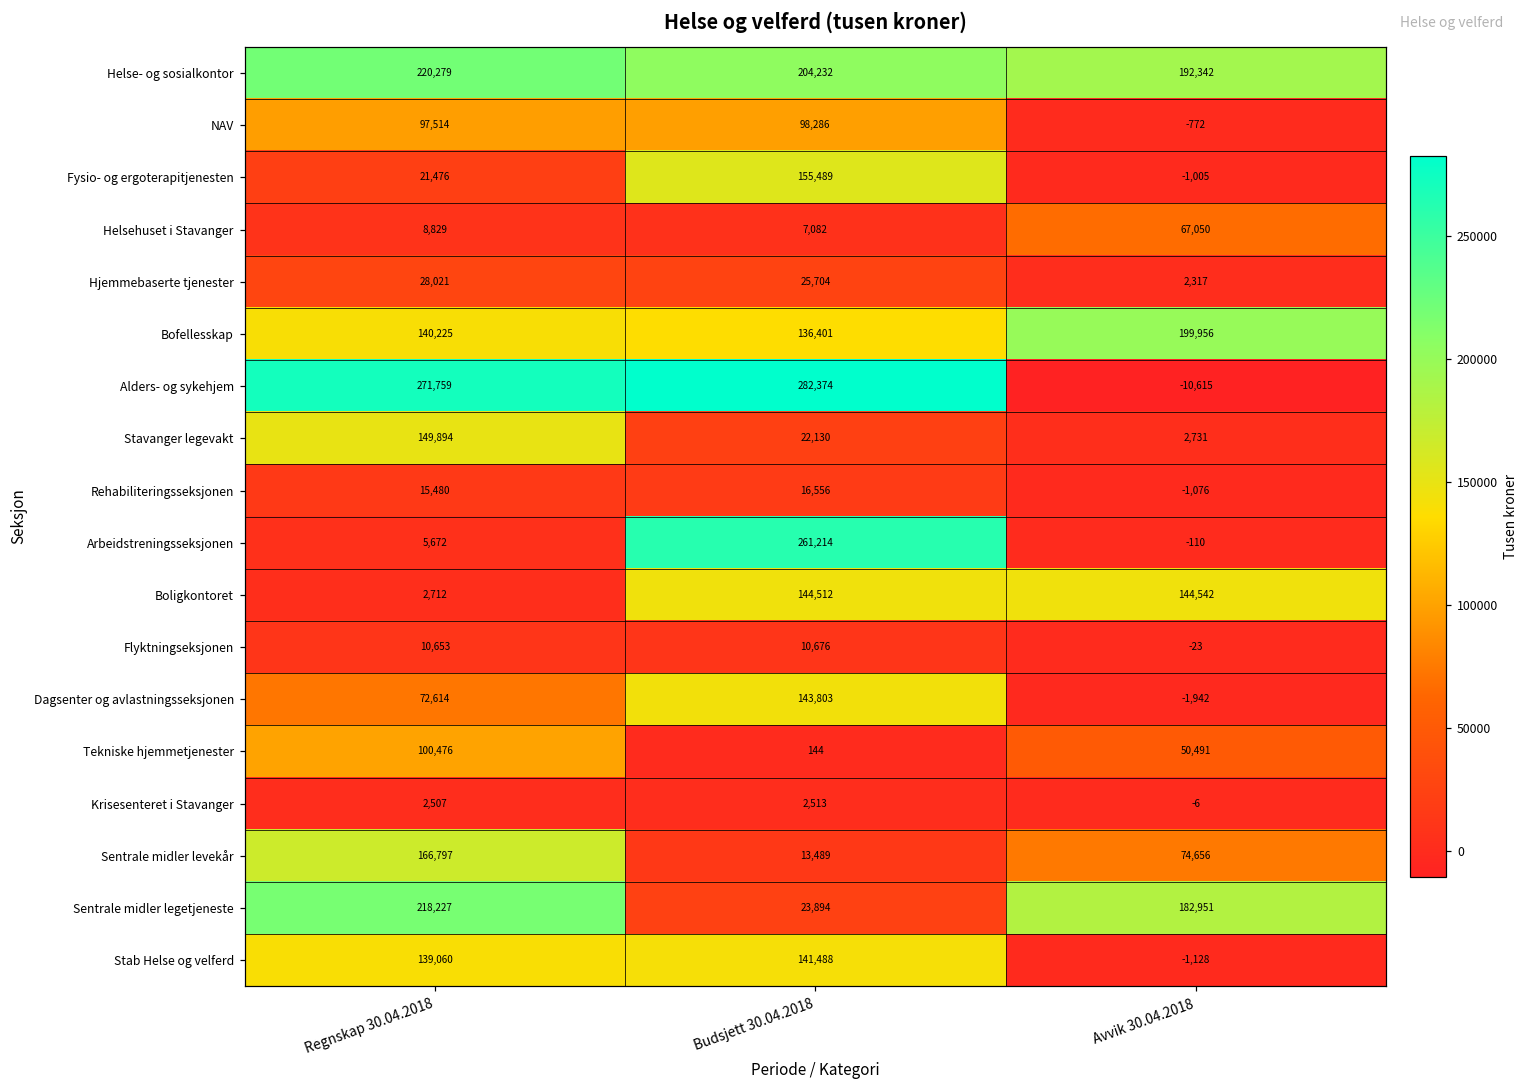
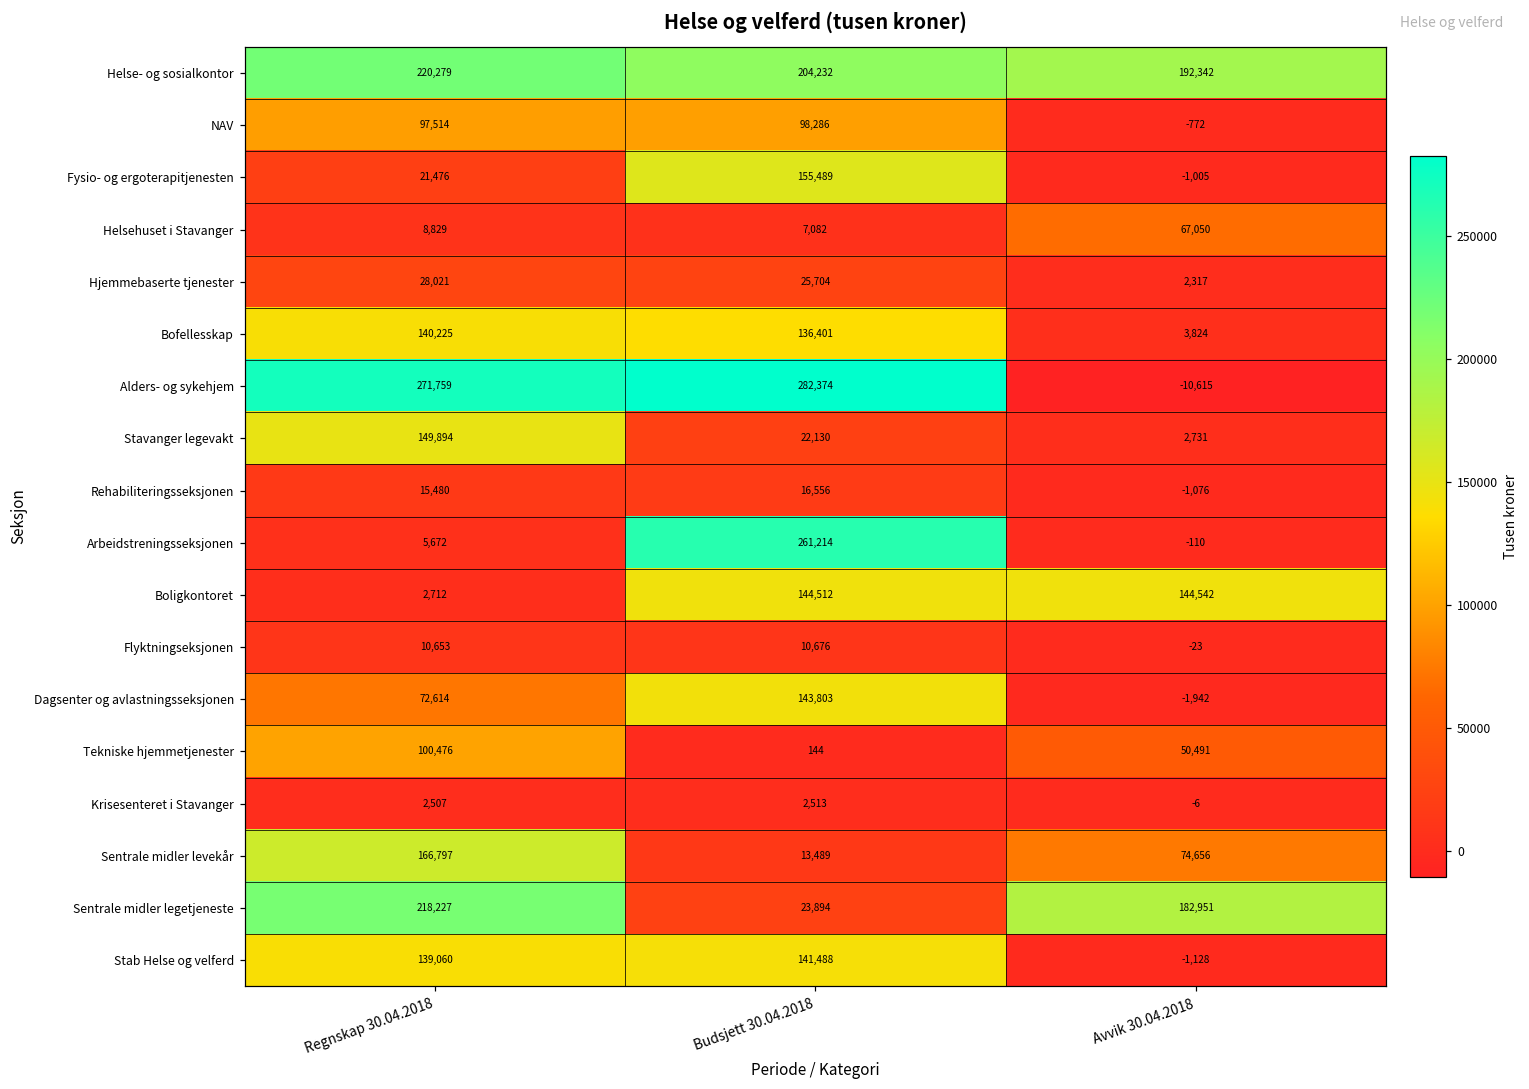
Bofellesskap, Avvik 30.04.2018: 199,956 -> 3,824
